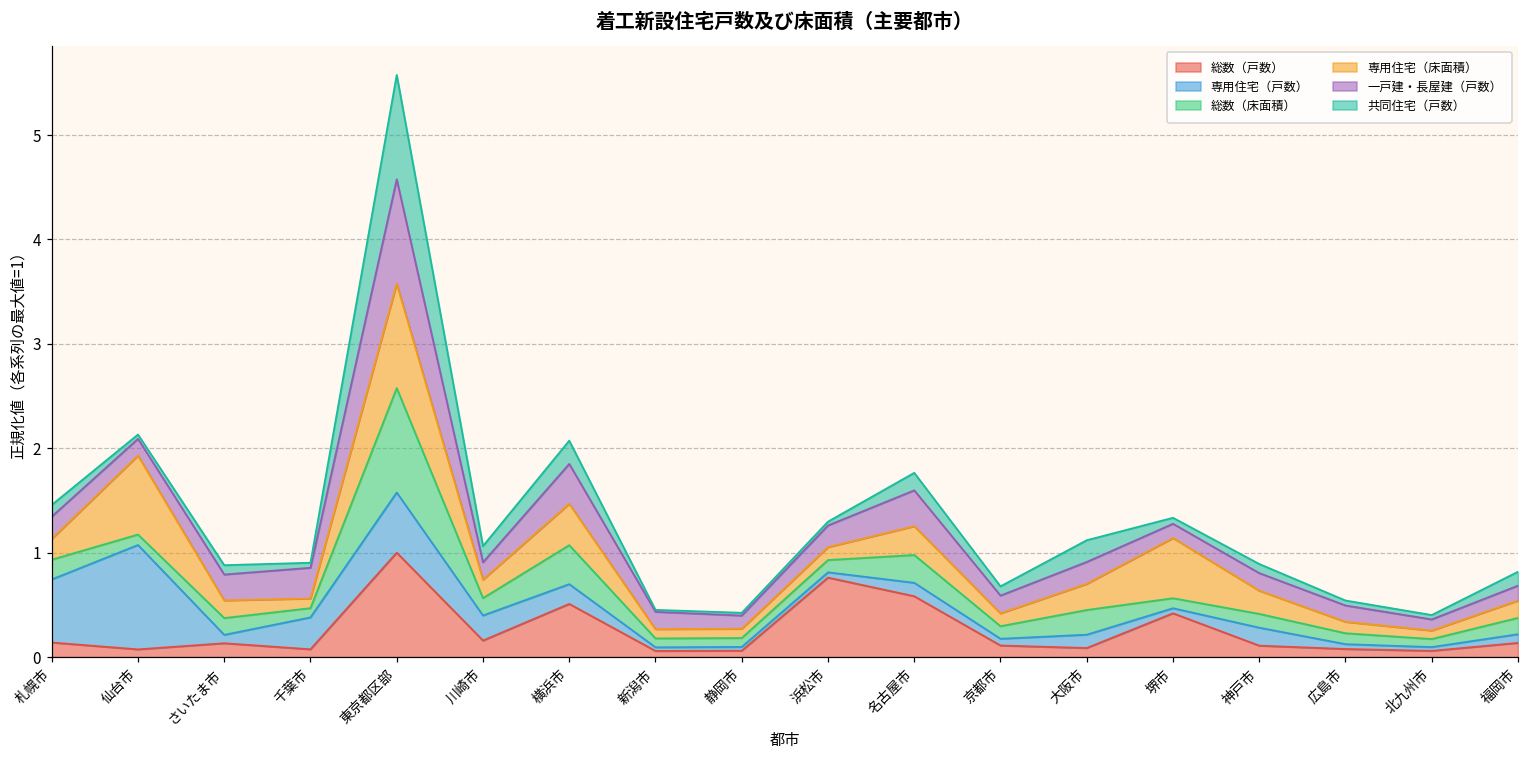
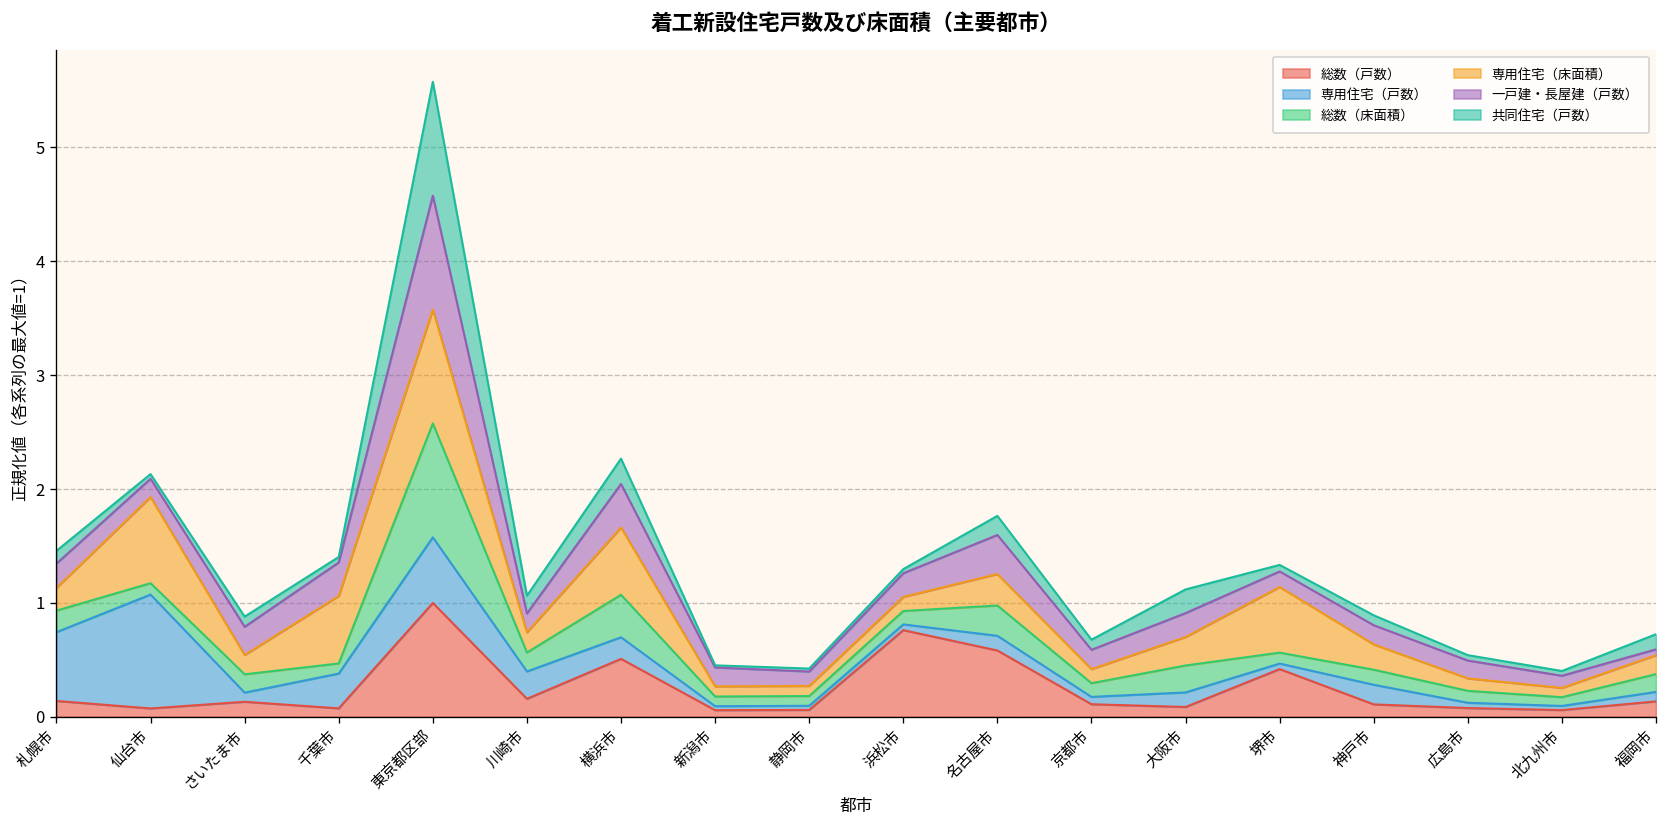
専用住宅（床面積）, 千葉市: 0.1 -> 0.6
専用住宅（床面積）, 横浜市: 0.4 -> 0.6
一戸建・長屋建（戸数）, 福岡市: 0.14 -> 0.05
